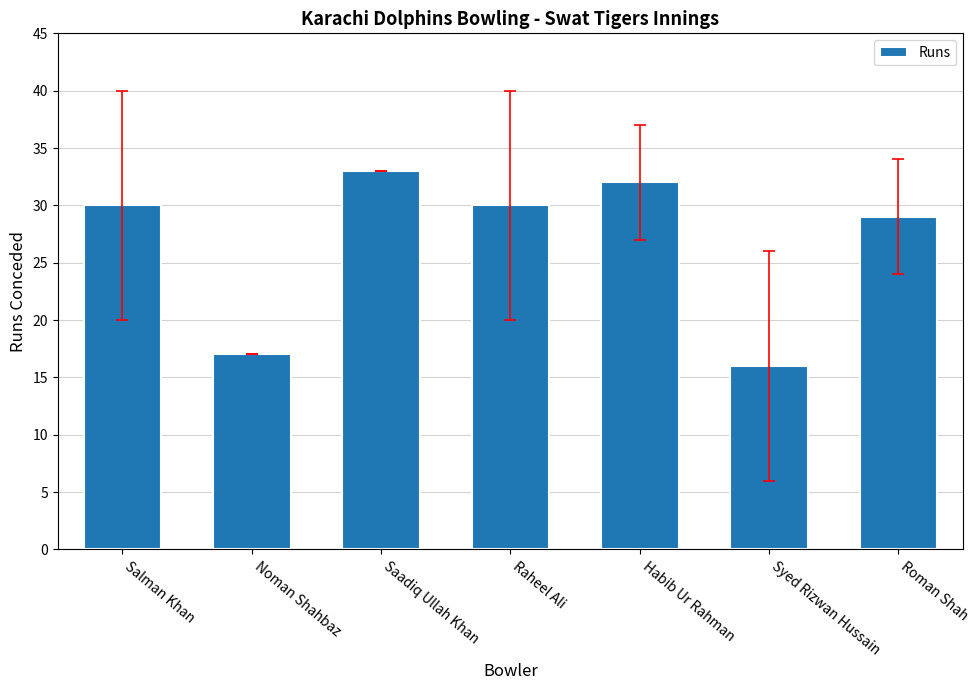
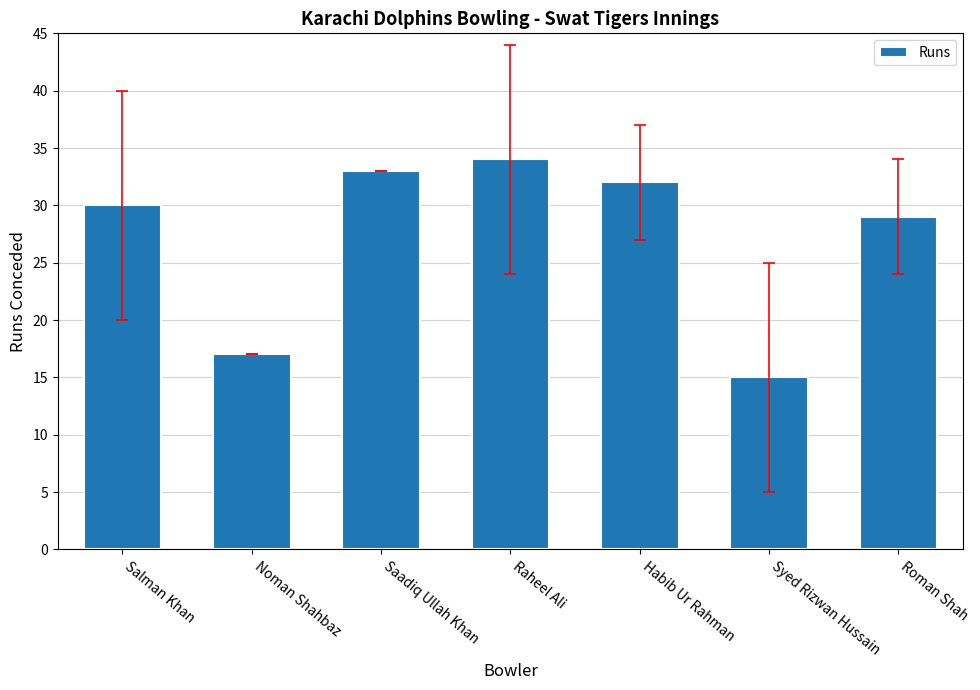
Runs, Raheel Ali: 30 -> 34
Runs, Syed Rizwan Hussain: 16 -> 15
